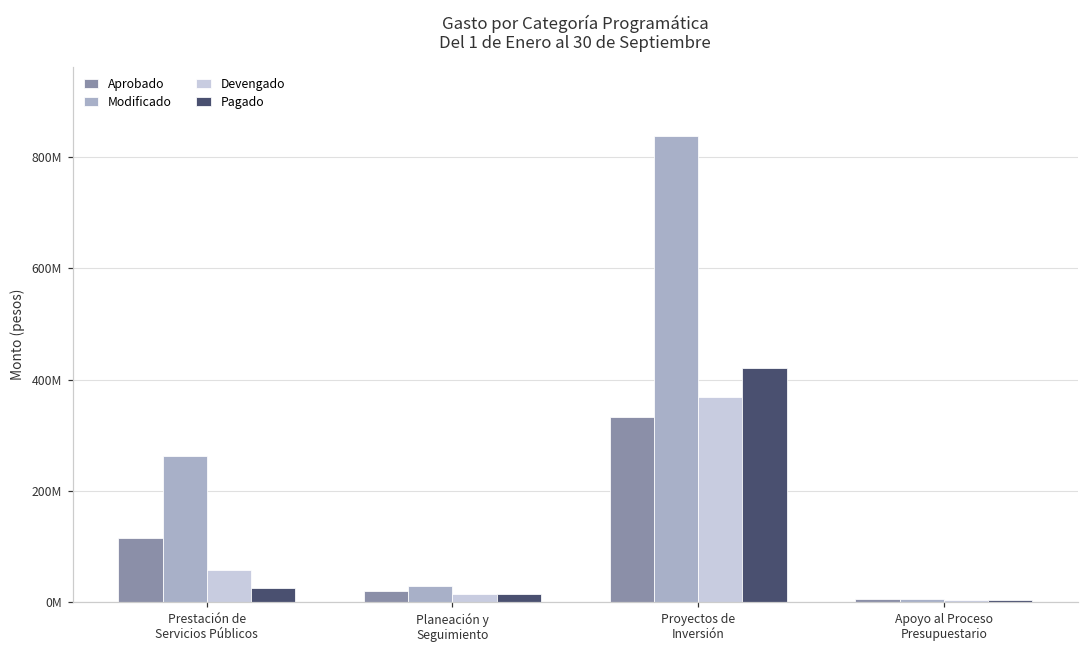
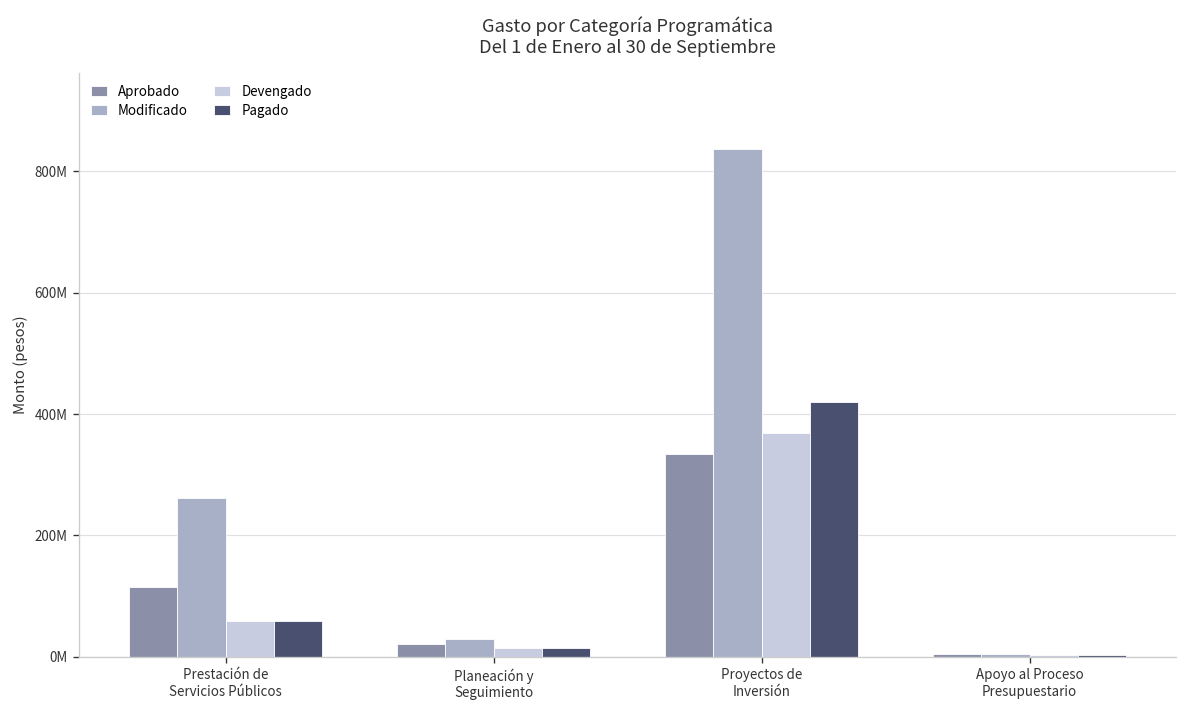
Pagado, Prestación de Servicios Públicos: 30000000 -> 60000000
